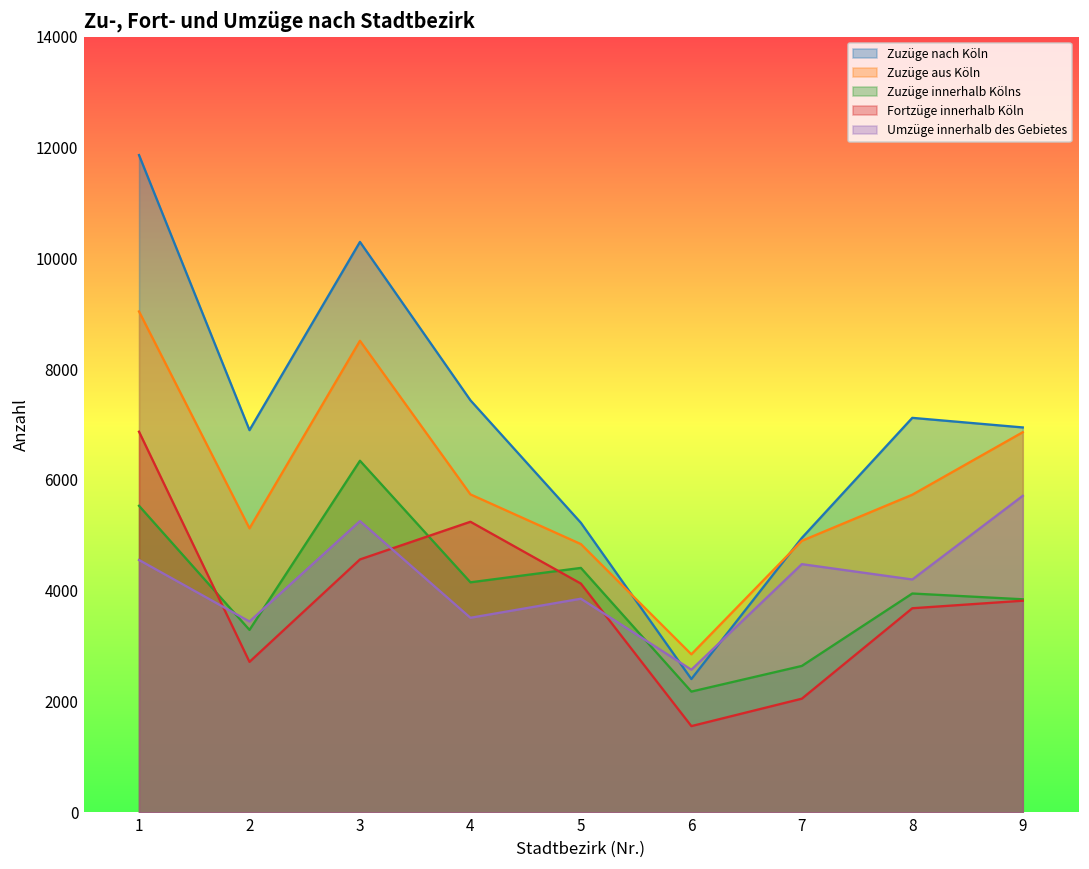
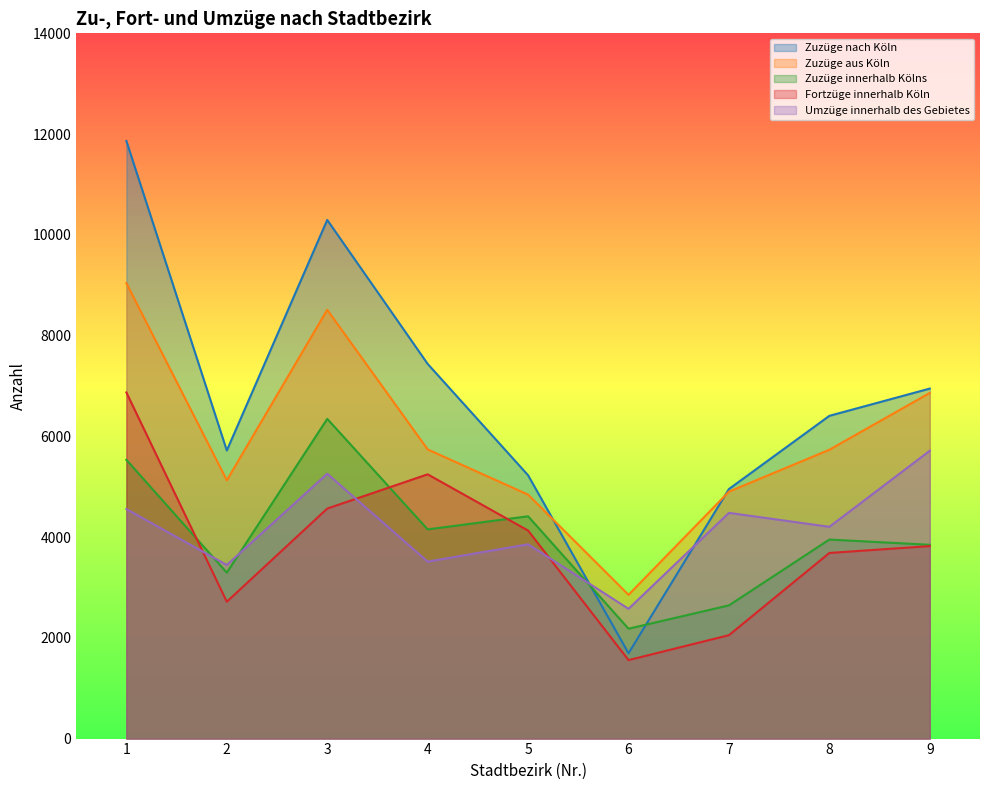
Zuzüge nach Köln, 2: 6900 -> 5700
Zuzüge nach Köln, 6: 2400 -> 1700
Zuzüge nach Köln, 8: 7100 -> 6400
